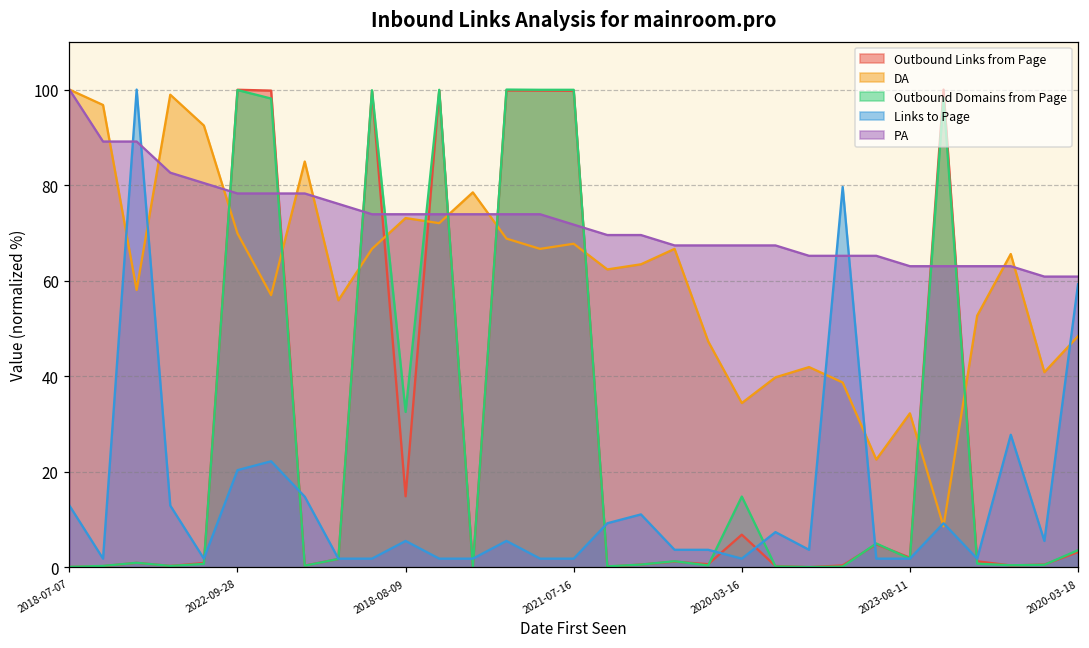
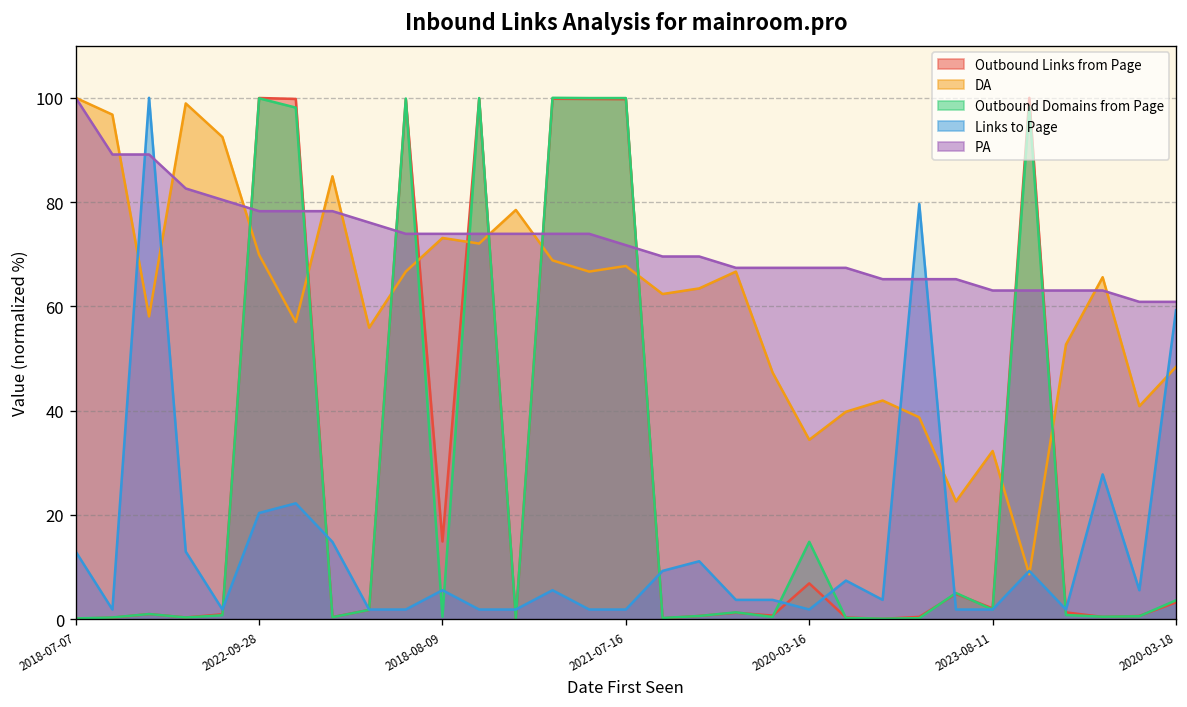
Outbound Domains from Page, 2018-08-09: 33 -> 0
